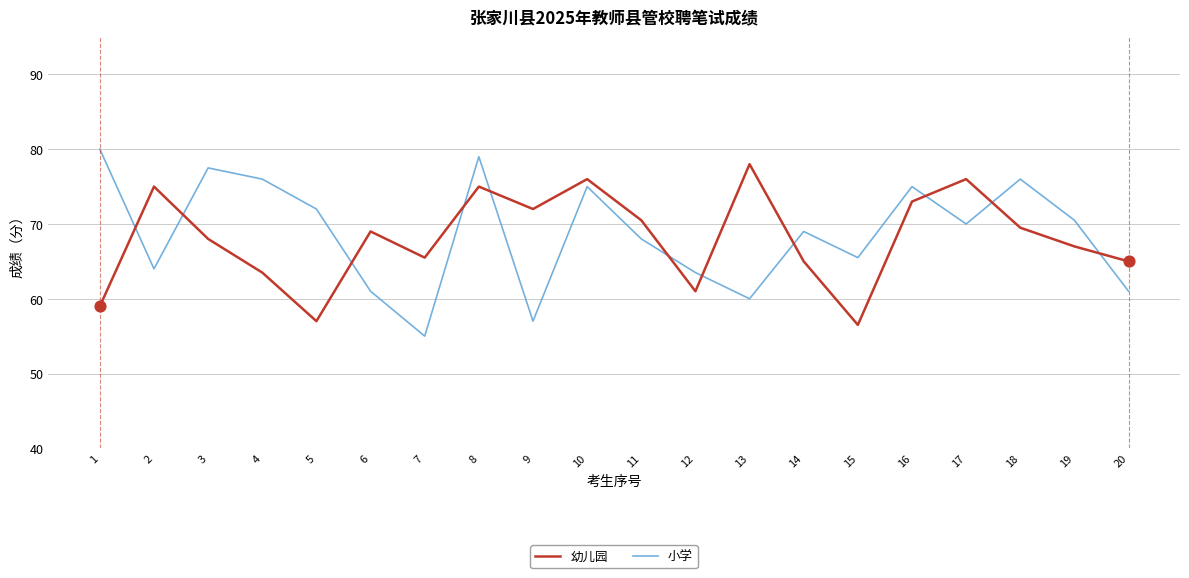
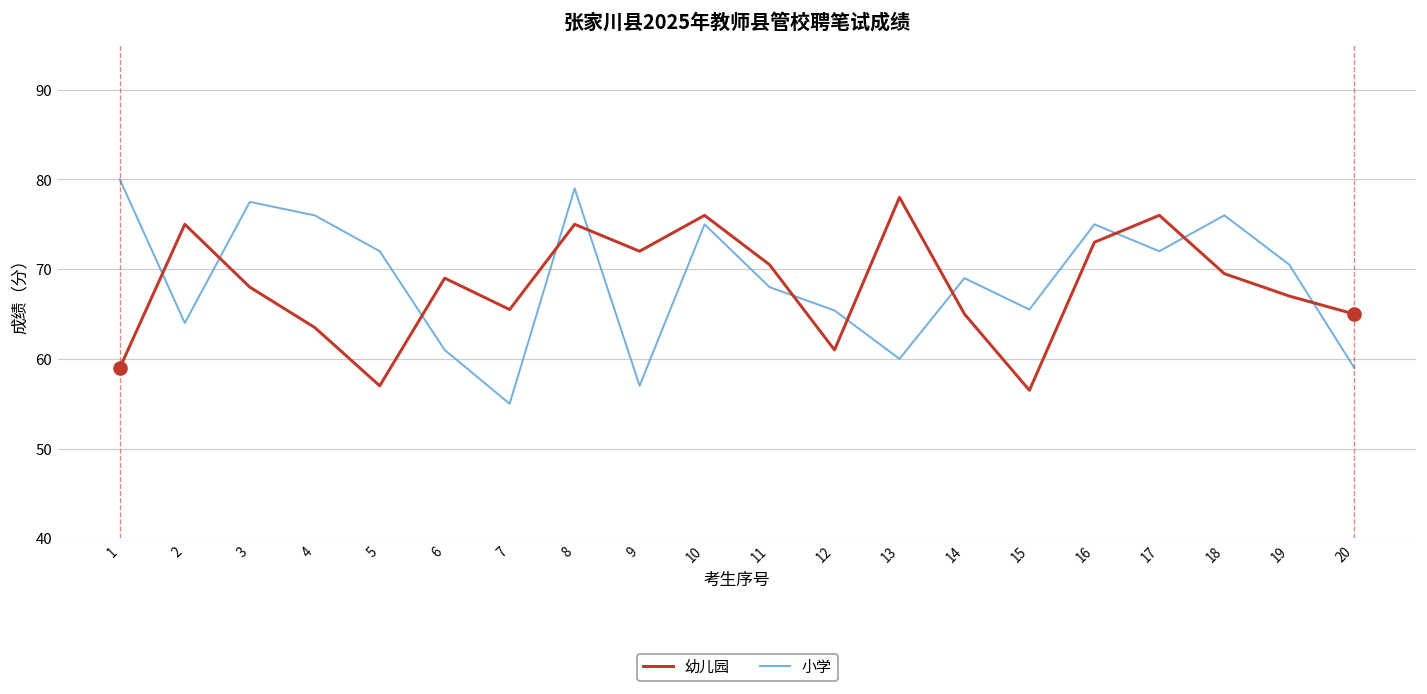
小学, 12: 64 -> 65
小学, 17: 70 -> 72
小学, 20: 61 -> 59
